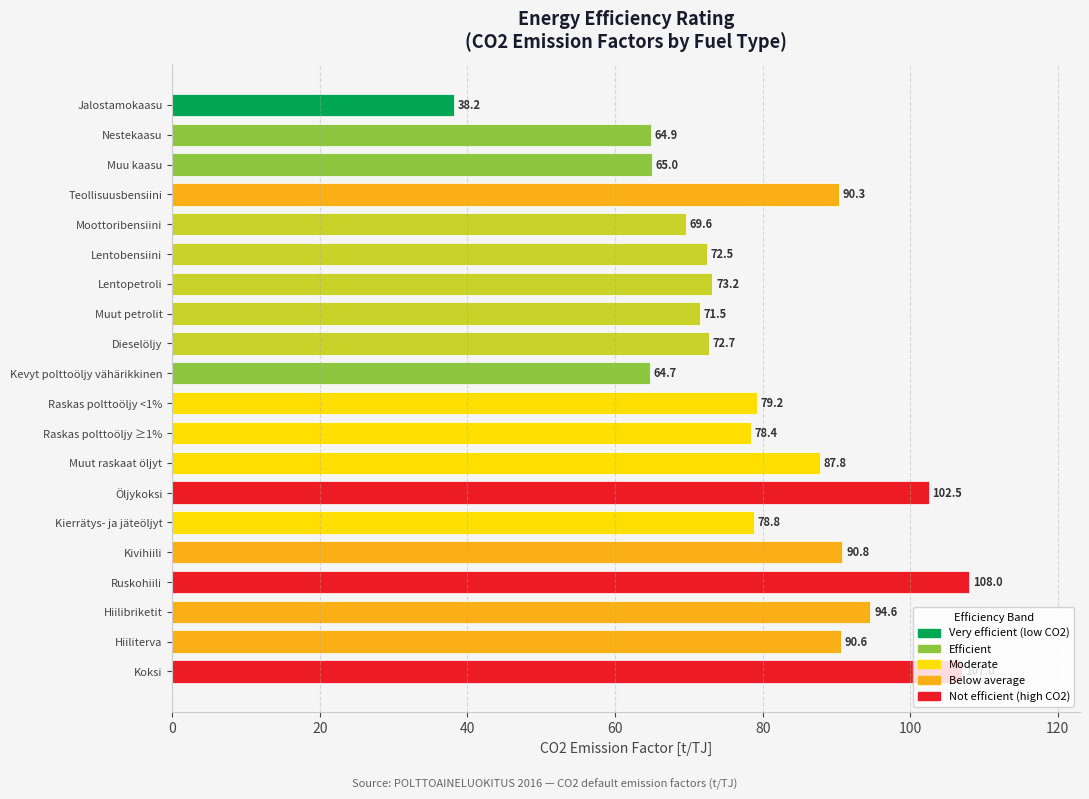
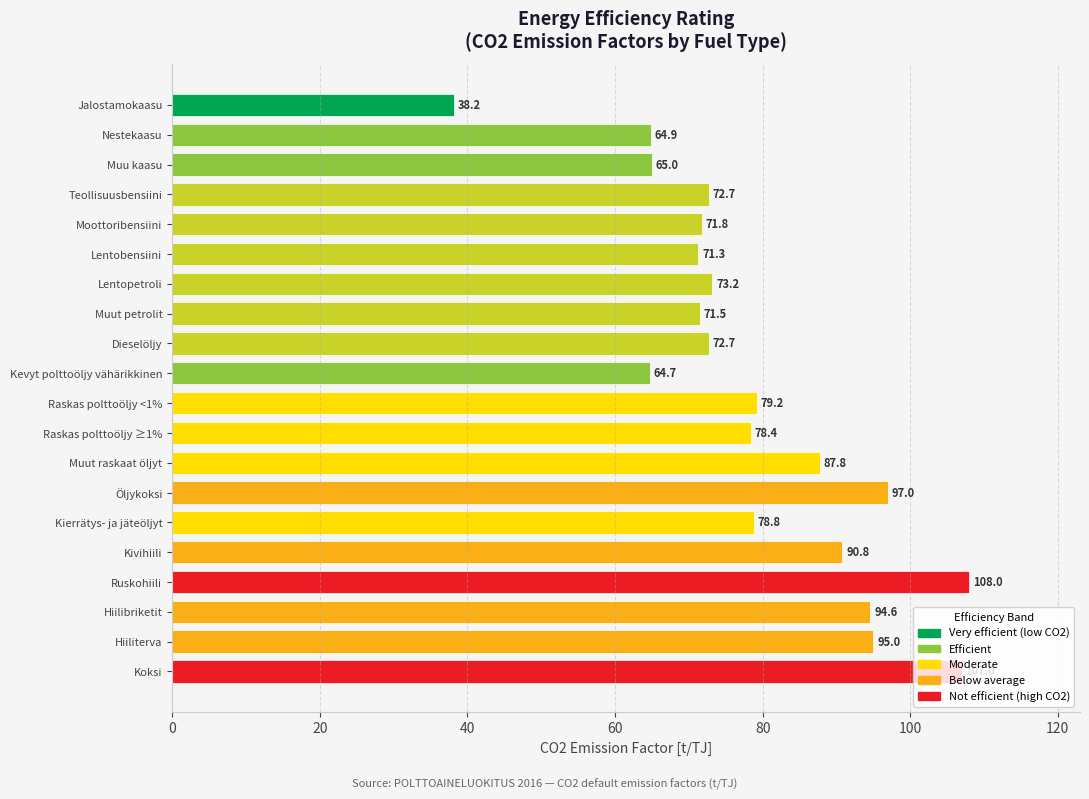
Teollisuusbensiini: 90.3 -> 72.7
Moottoribensiini: 69.6 -> 71.8
Lentobensiini: 72.5 -> 71.3
Öljykoksi: 102.5 -> 97.0
Hiiliterva: 90.6 -> 95.0
